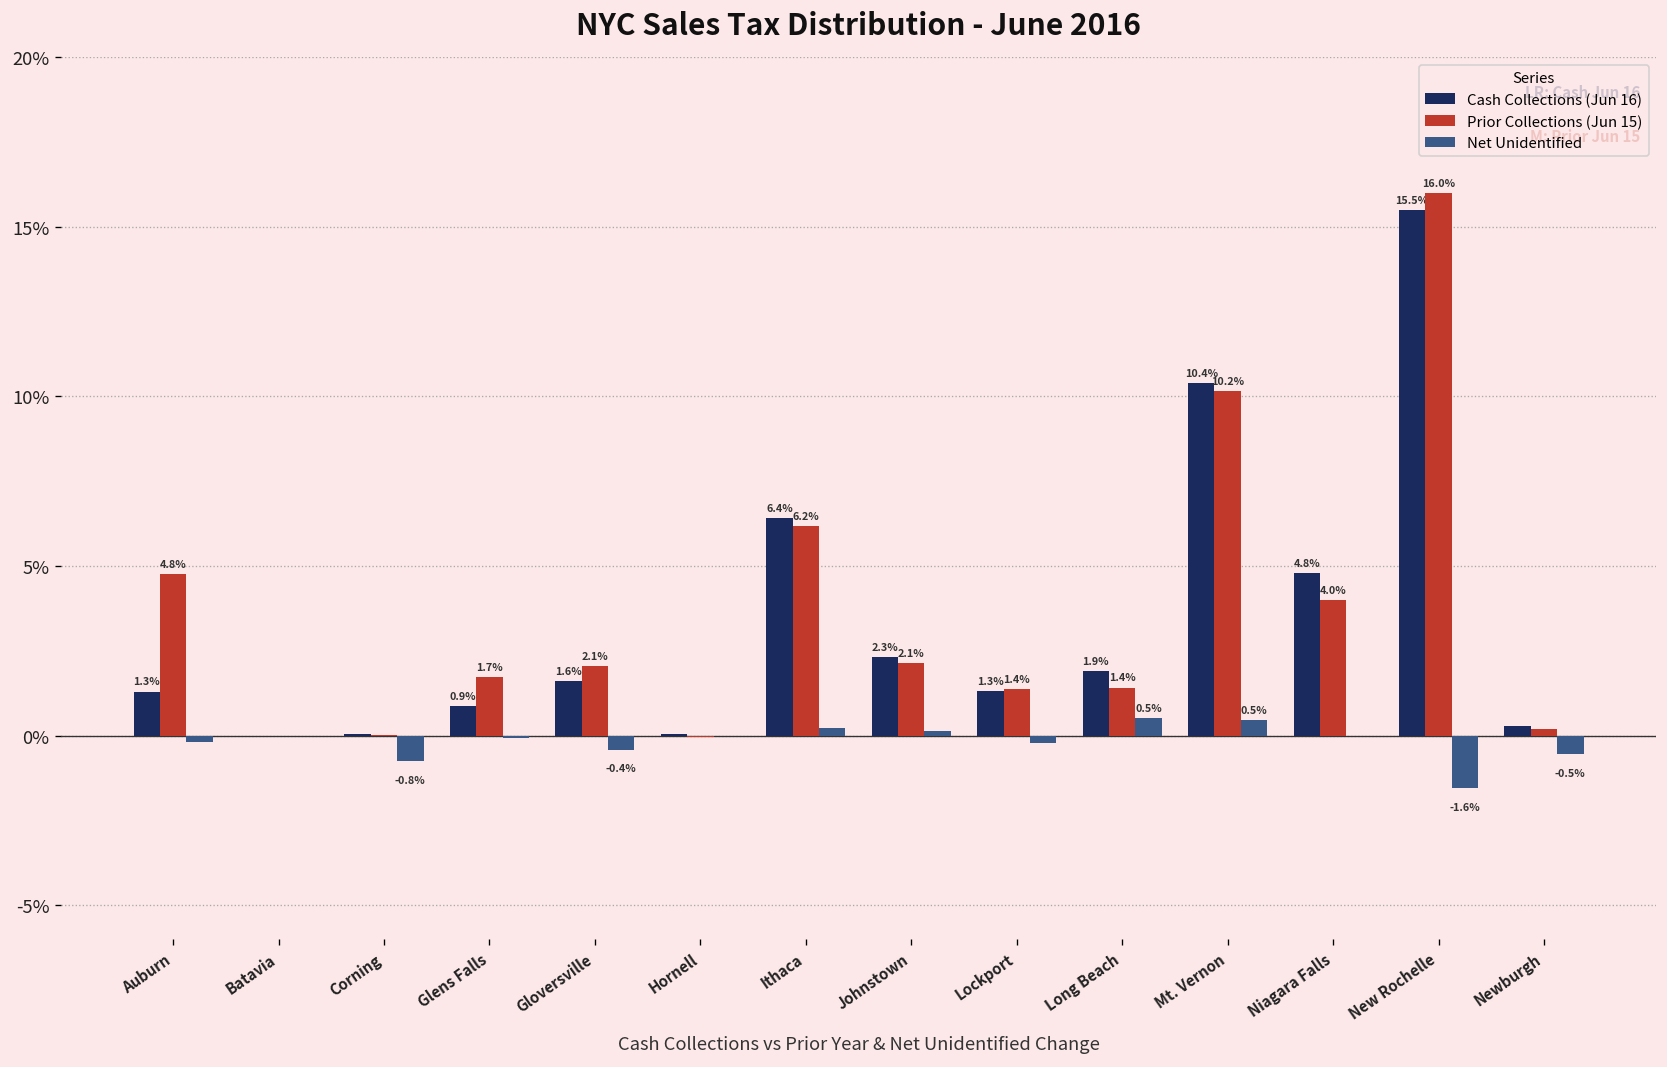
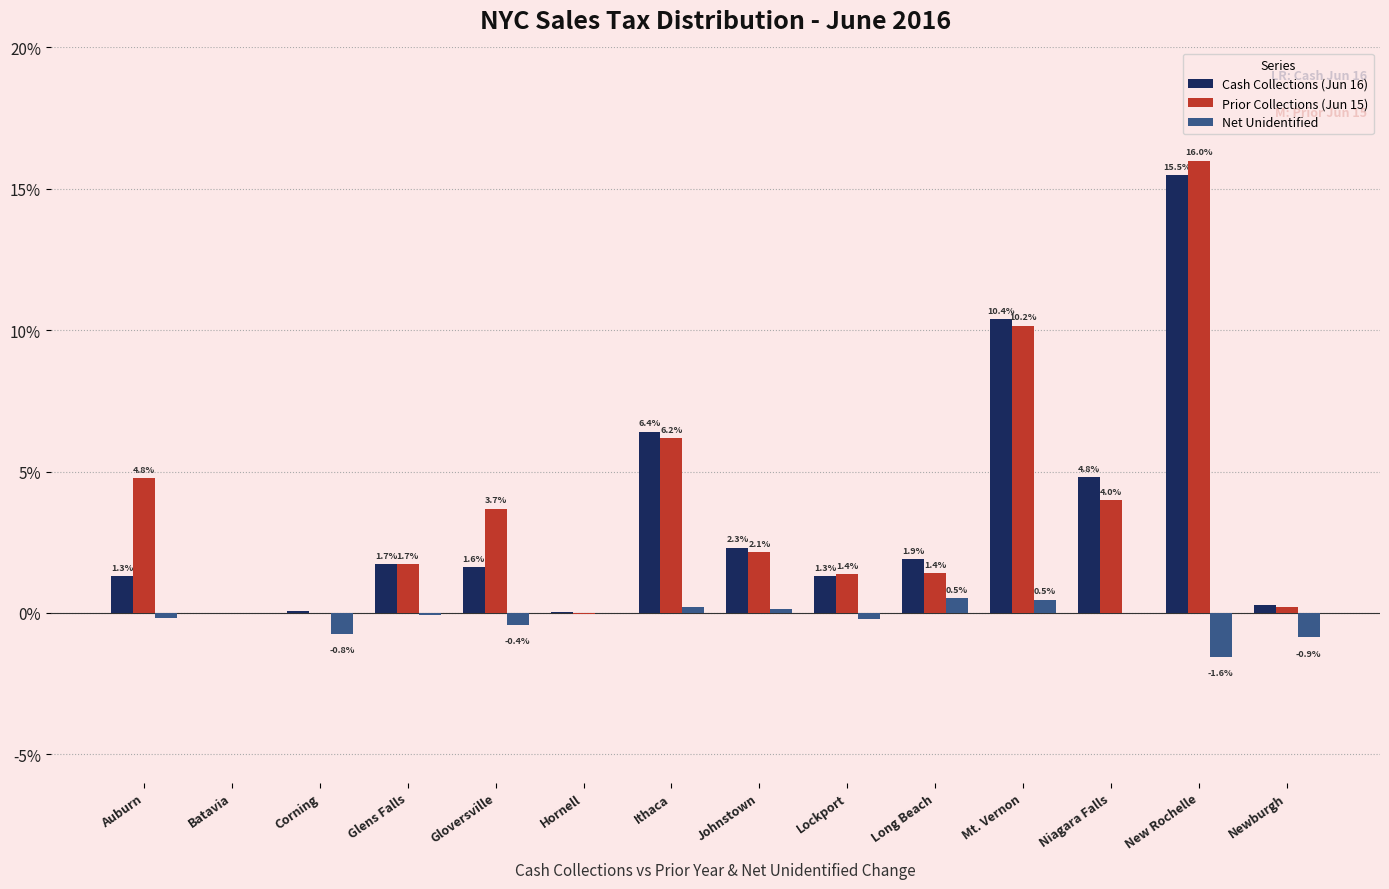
Cash Collections (Jun 16), Glens Falls: 0.9% -> 1.7%
Prior Collections (Jun 15), Gloversville: 2.1% -> 3.7%
Net Unidentified, Newburgh: -0.5% -> -0.9%
